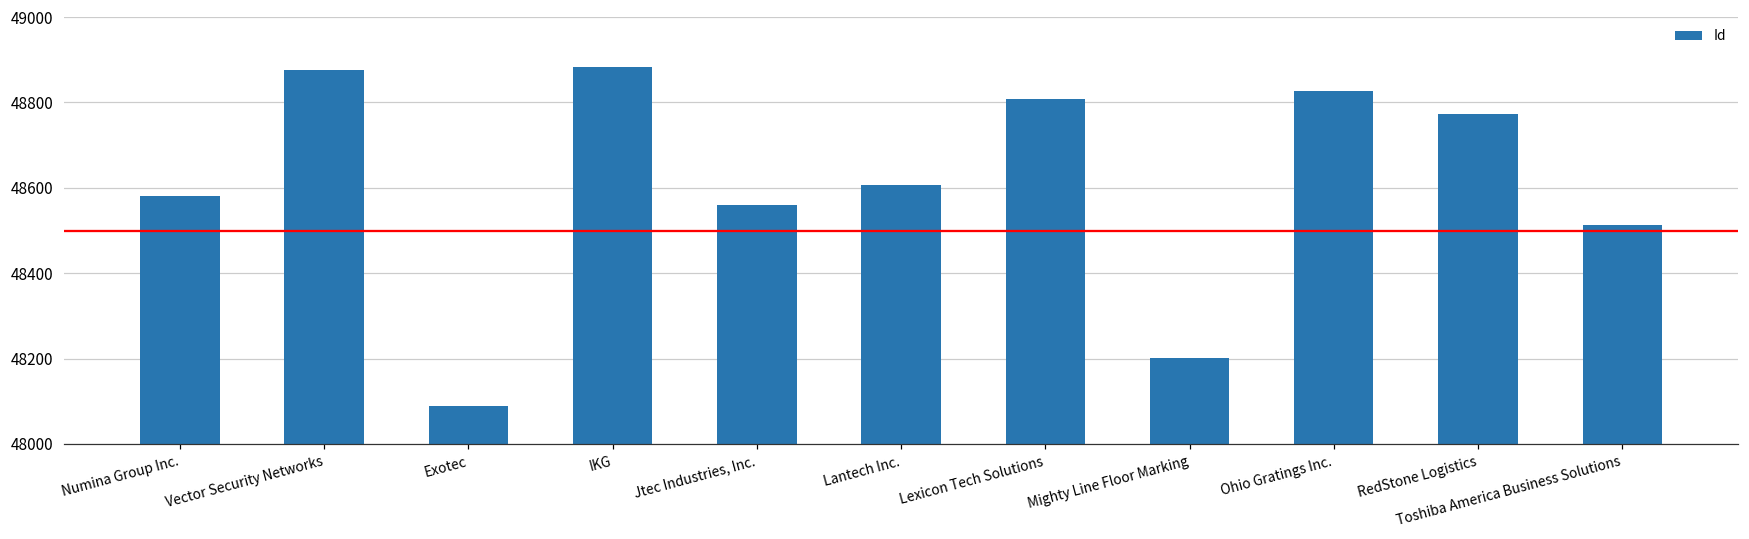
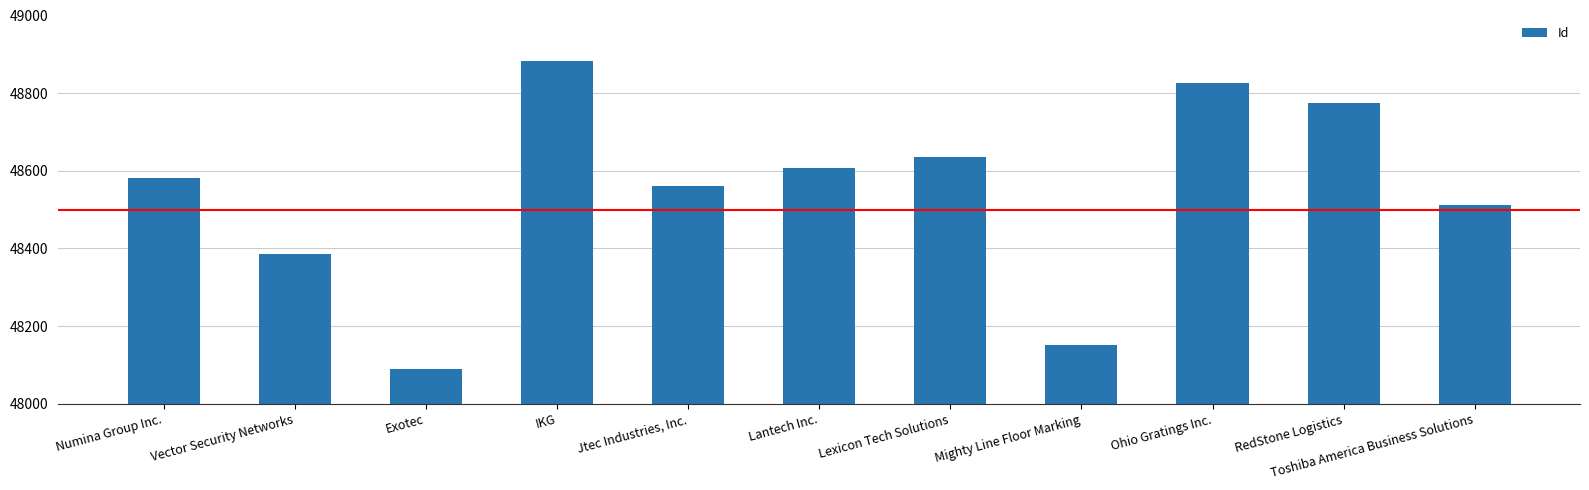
Vector Security Networks: 48880 -> 48390
Lexicon Tech Solutions: 48810 -> 48640
Mighty Line Floor Marking: 48200 -> 48150
